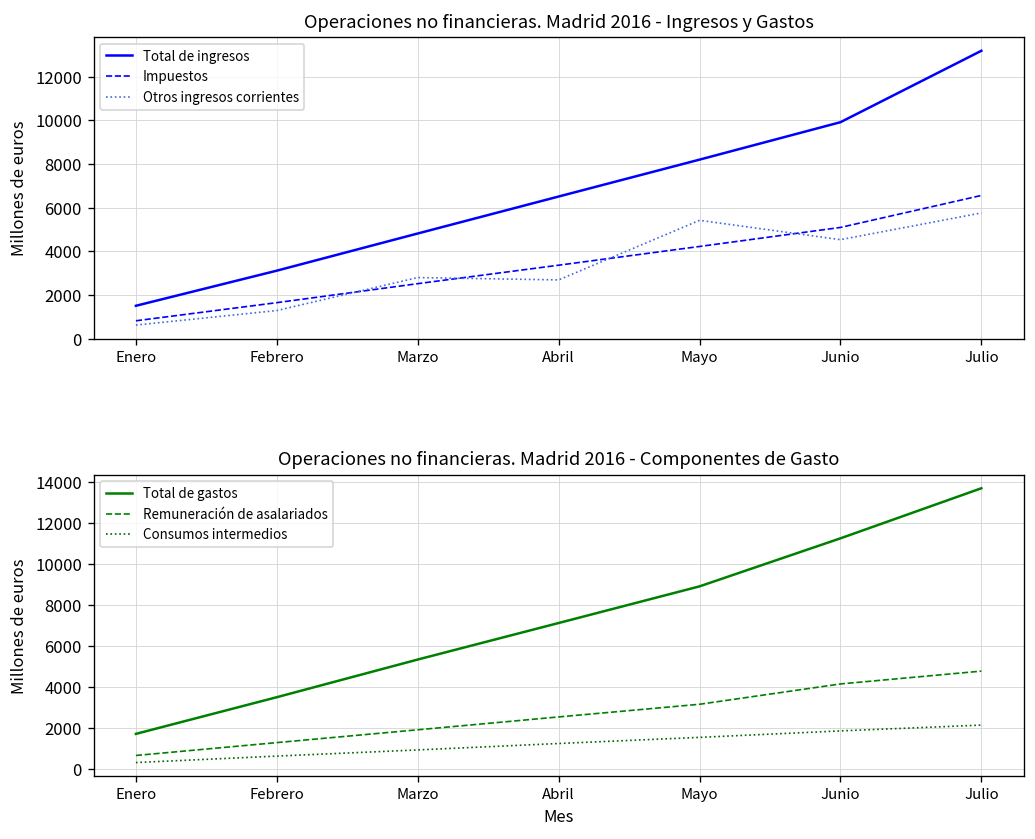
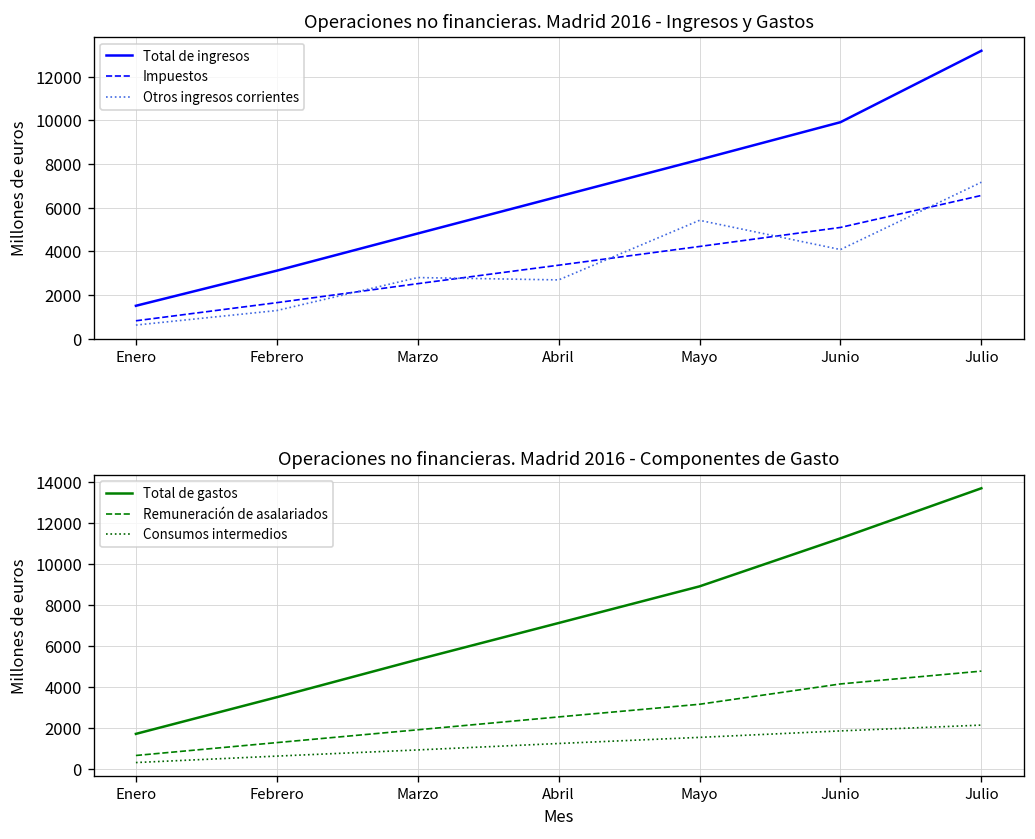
Operaciones no financieras. Madrid 2016 - Ingresos y Gastos, Otros ingresos corrientes, Junio: 4500 -> 4100
Operaciones no financieras. Madrid 2016 - Ingresos y Gastos, Otros ingresos corrientes, Julio: 5800 -> 7200
